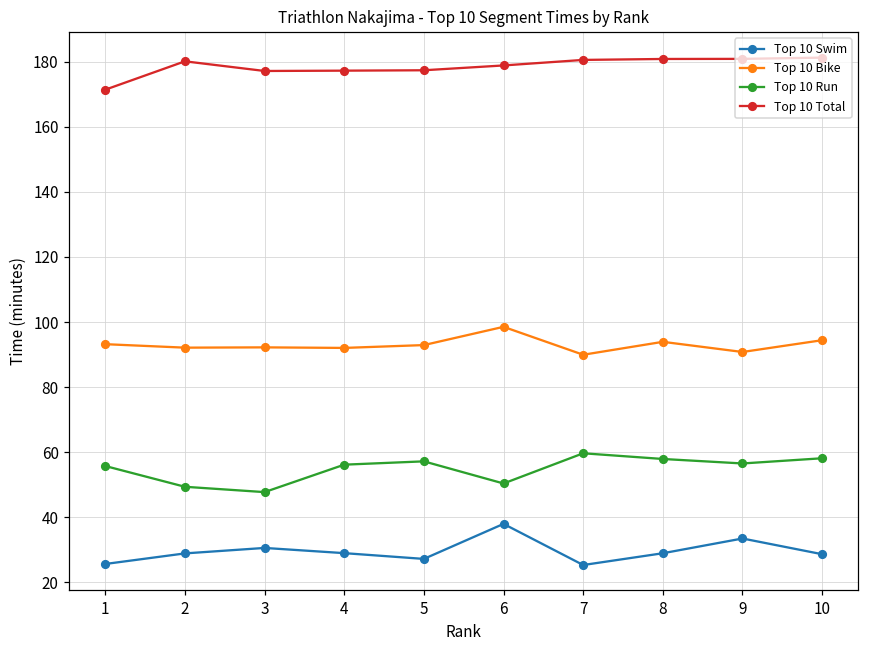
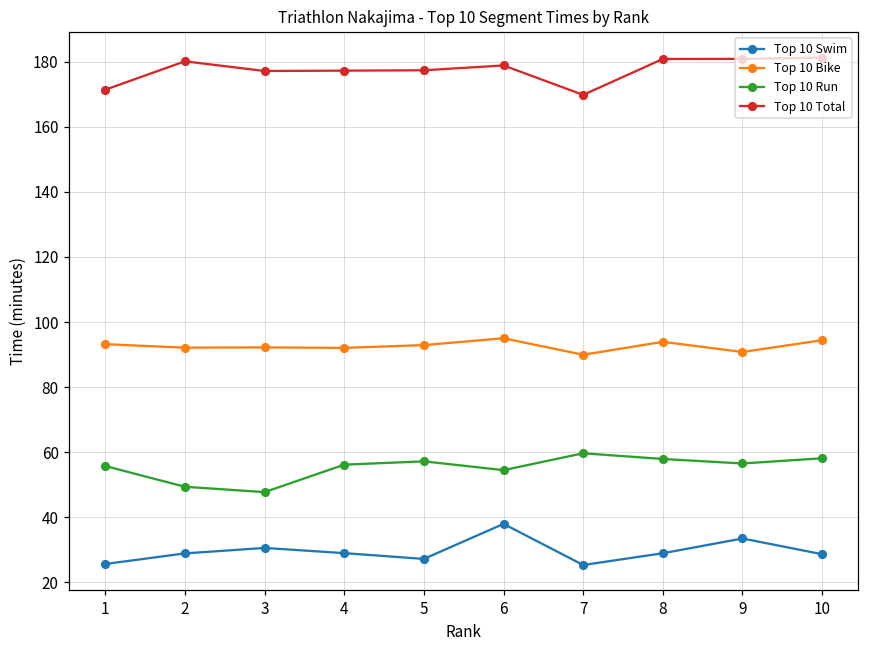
Top 10 Bike, 6: 99 -> 95
Top 10 Run, 6: 50 -> 55
Top 10 Total, 7: 181 -> 170
